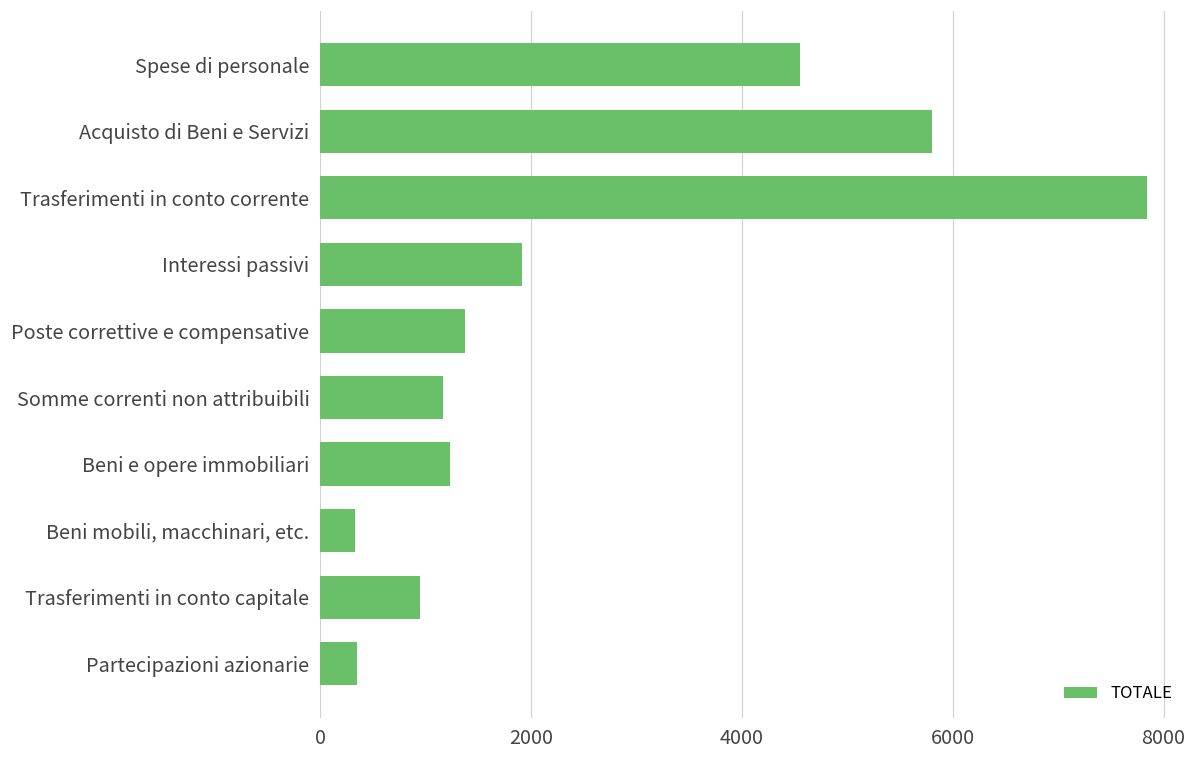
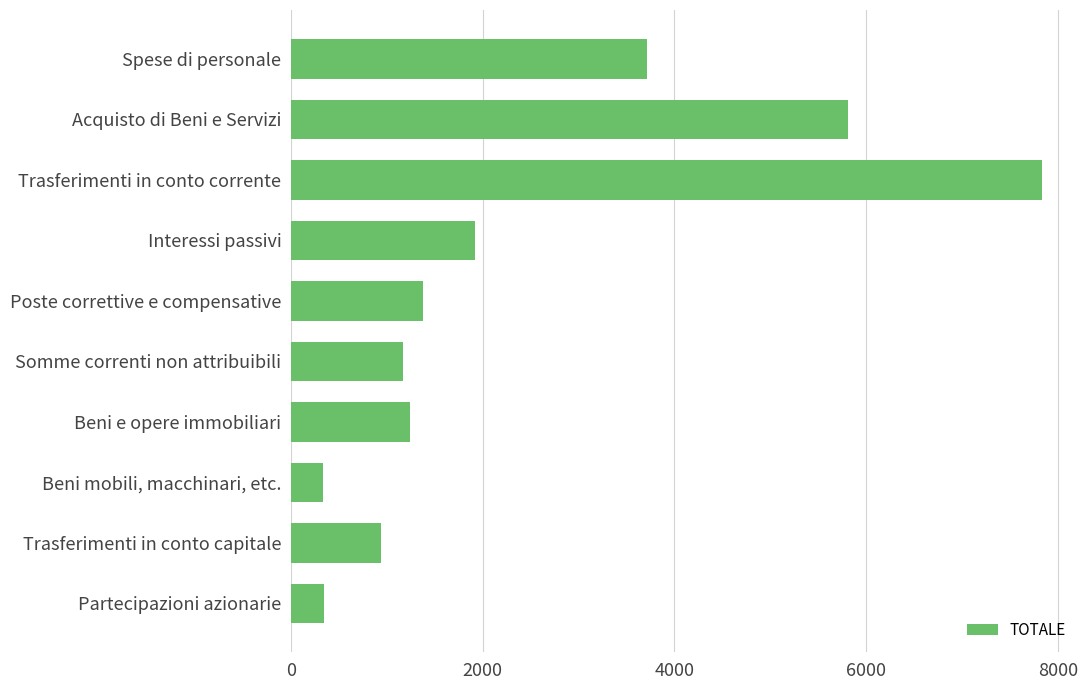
Spese di personale: 4500 -> 3700
